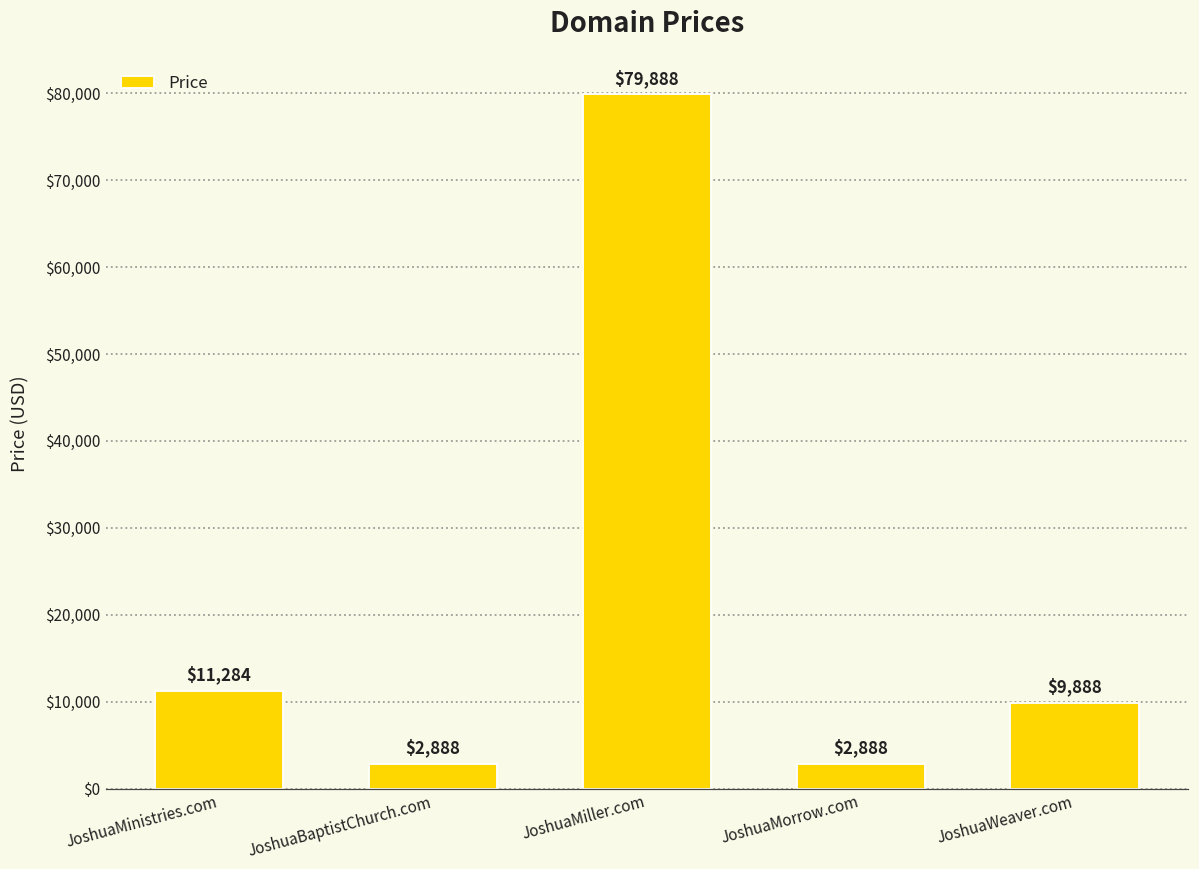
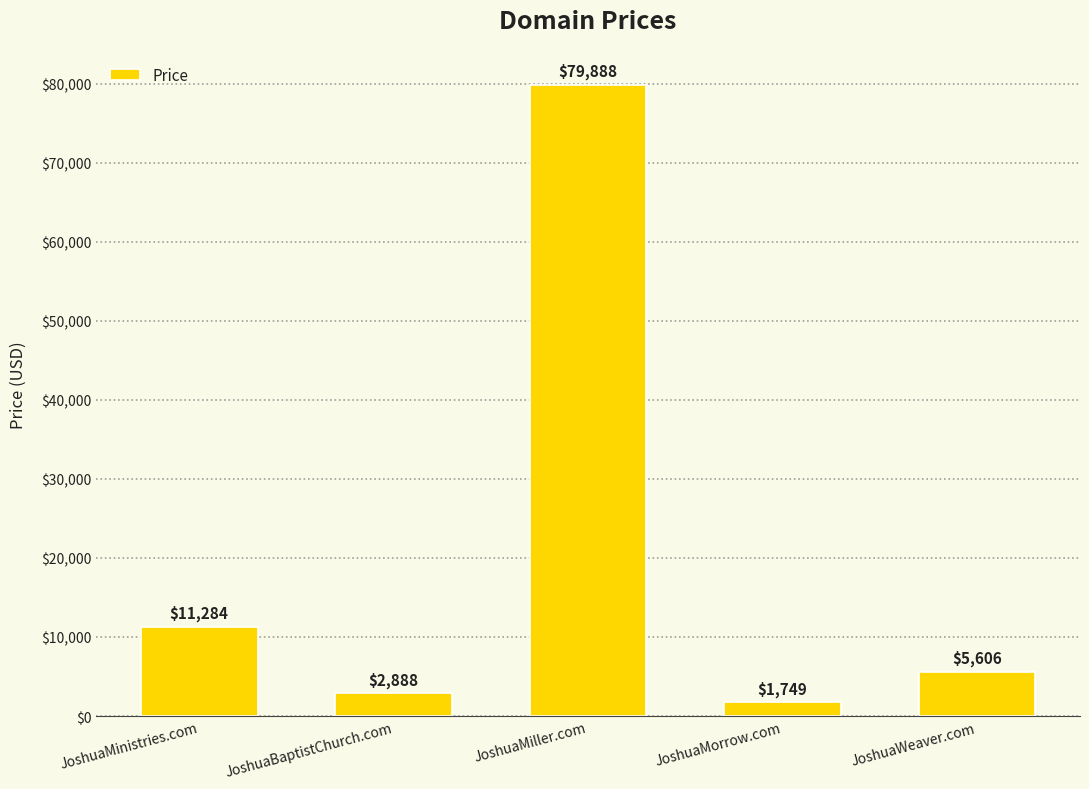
JoshuaMorrow.com: $2,888 -> $1,749
JoshuaWeaver.com: $9,888 -> $5,606
